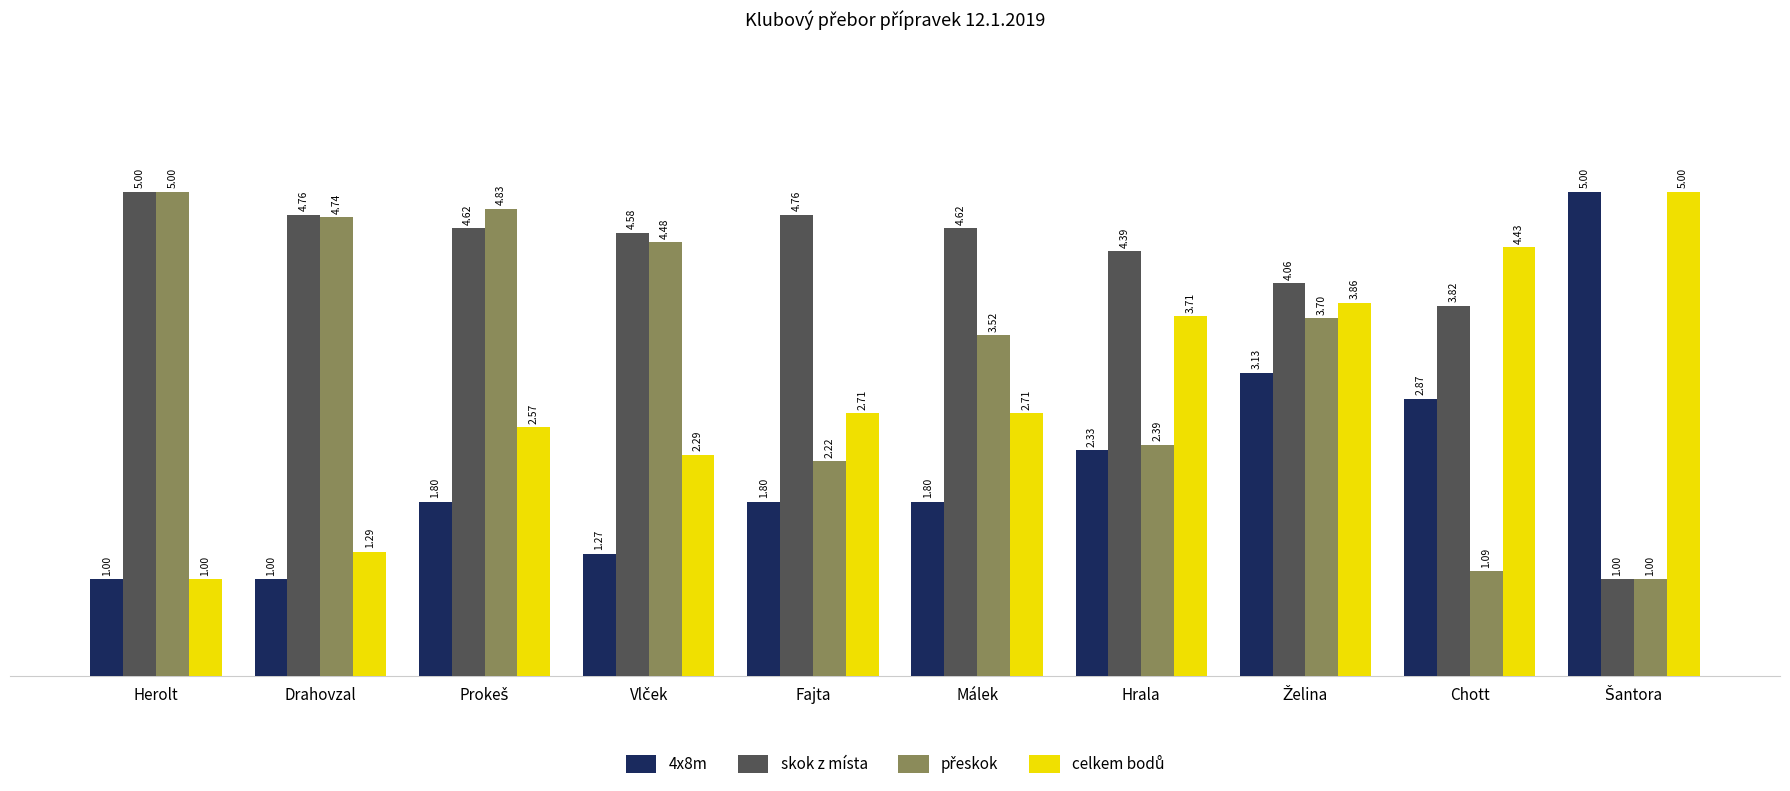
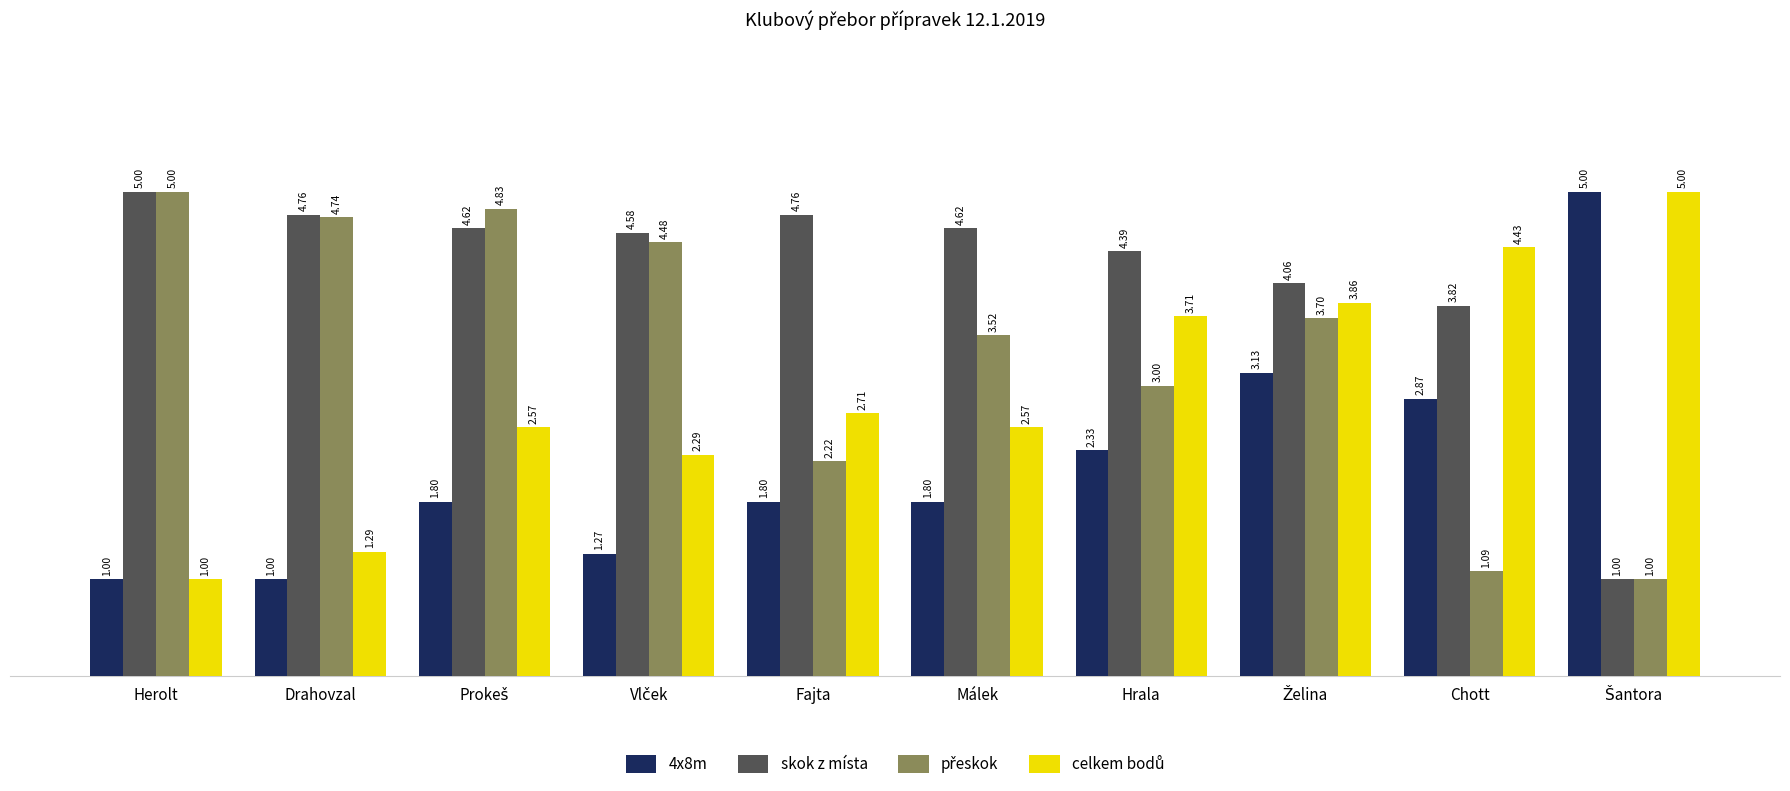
celkem bodů, Málek: 2.71 -> 2.57
přeskok, Hrala: 2.39 -> 3.00
